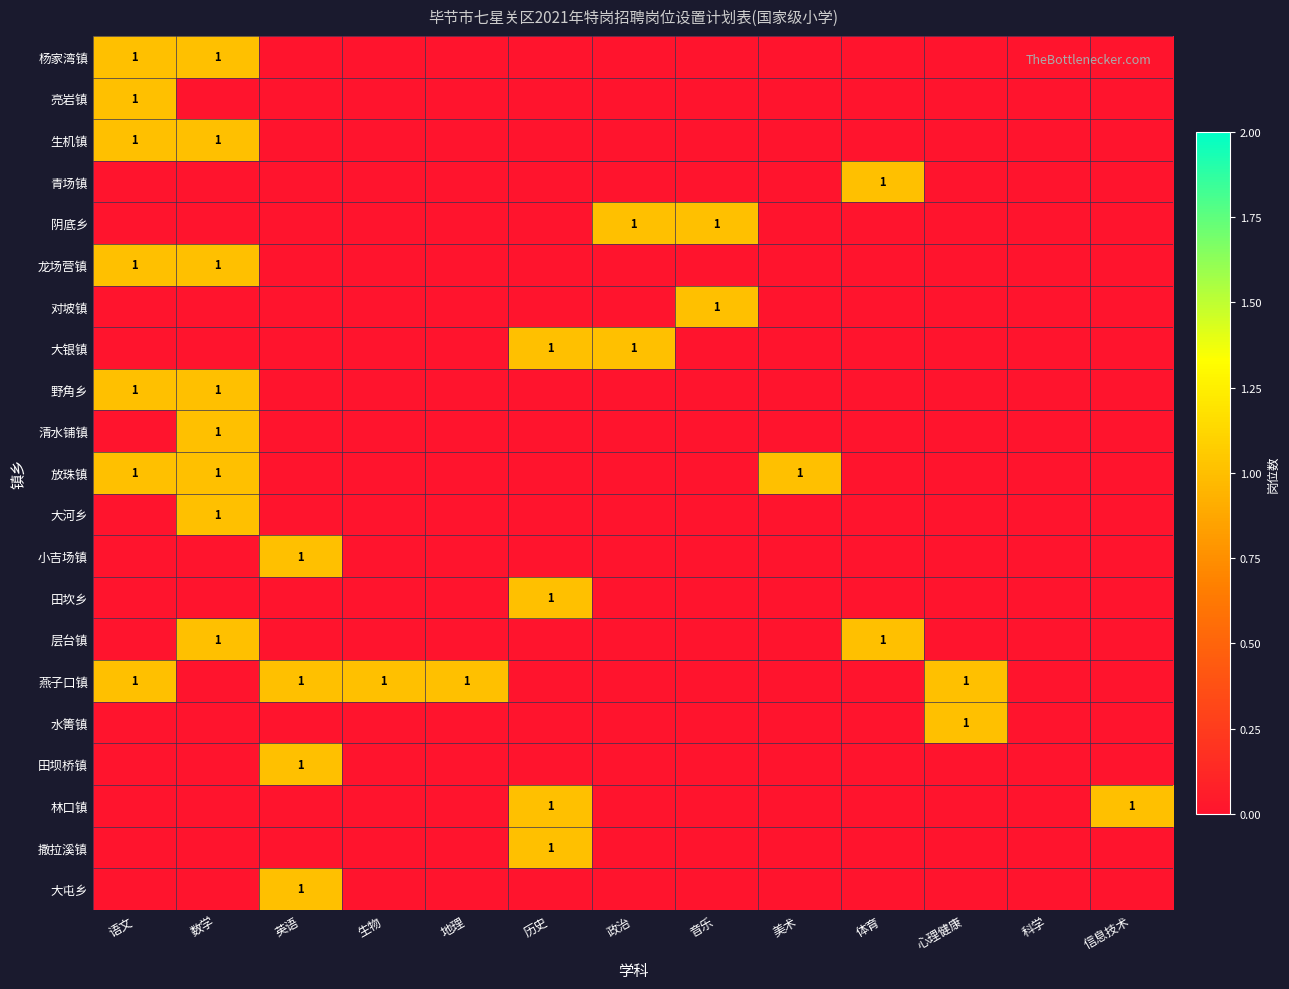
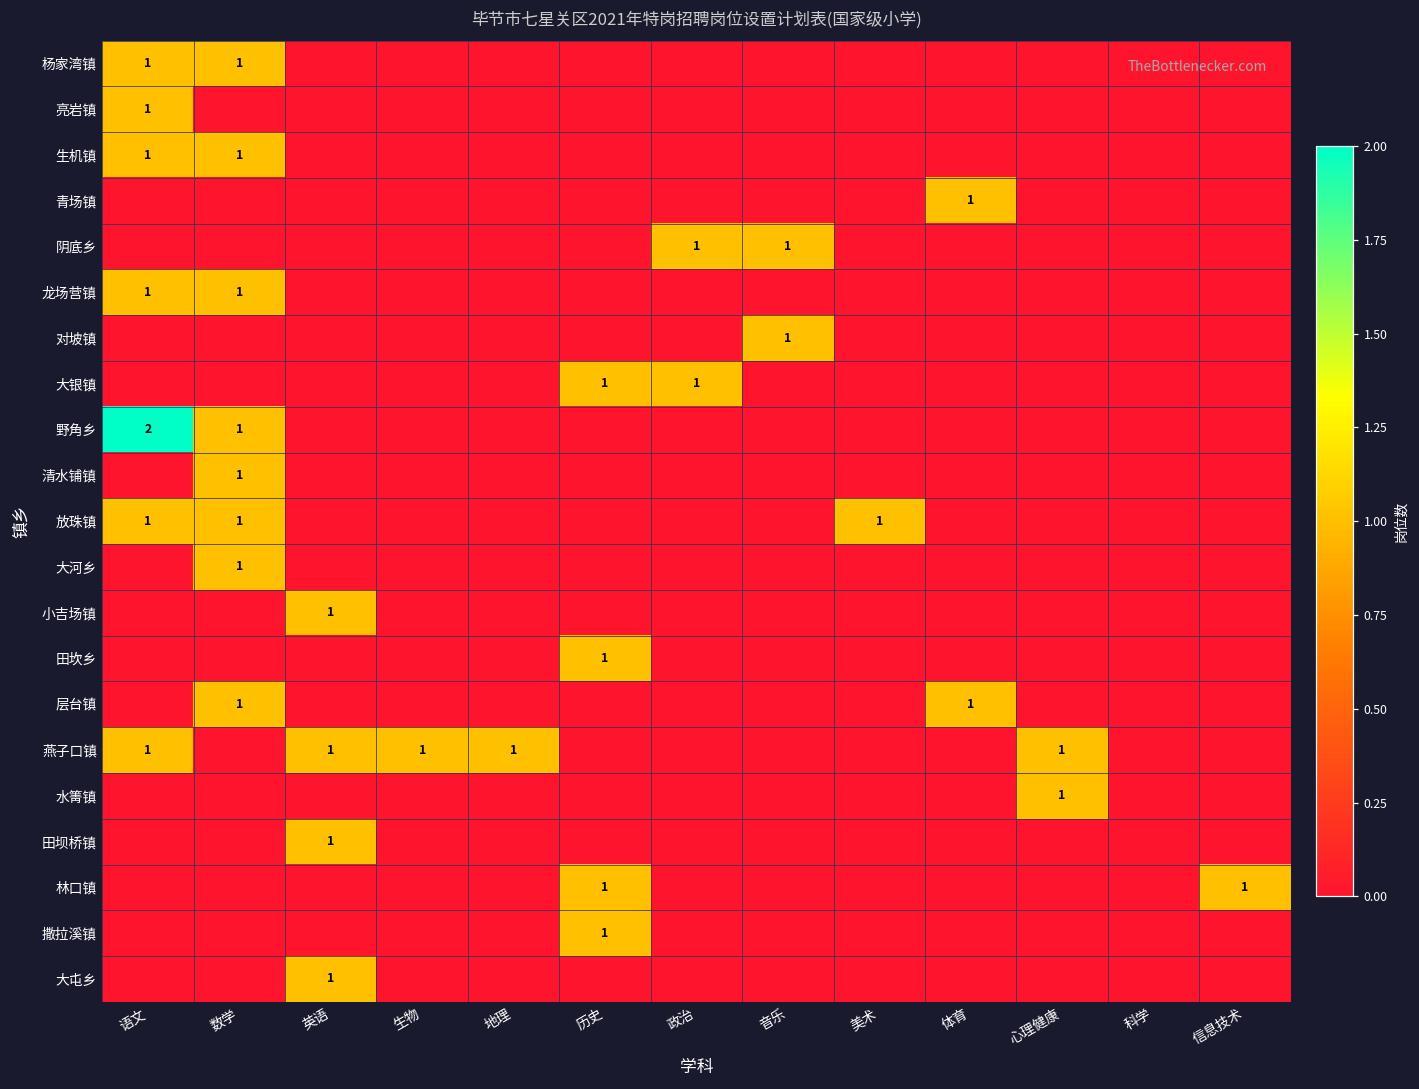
野角乡, 语文: 1 -> 2
